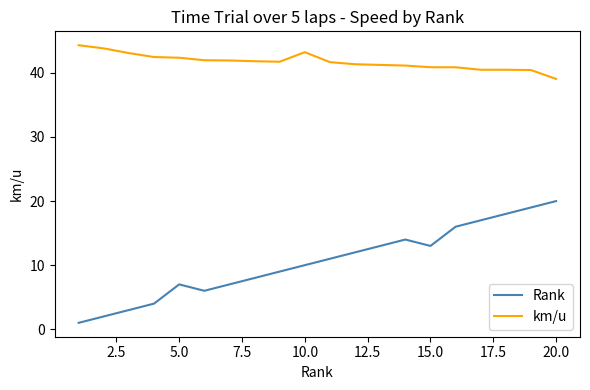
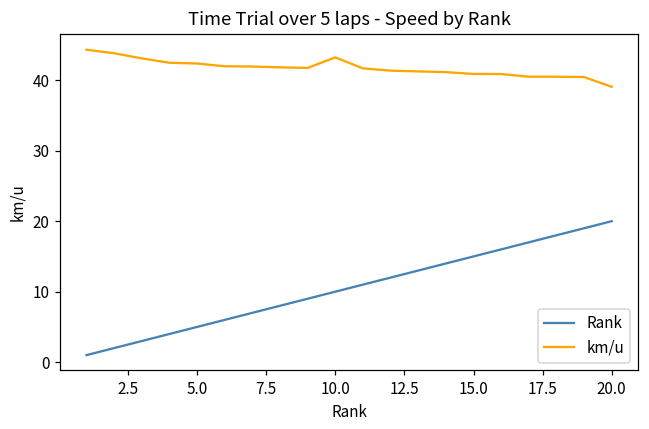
Rank, 5.0: 7 -> 5
Rank, 15.0: 13 -> 15
